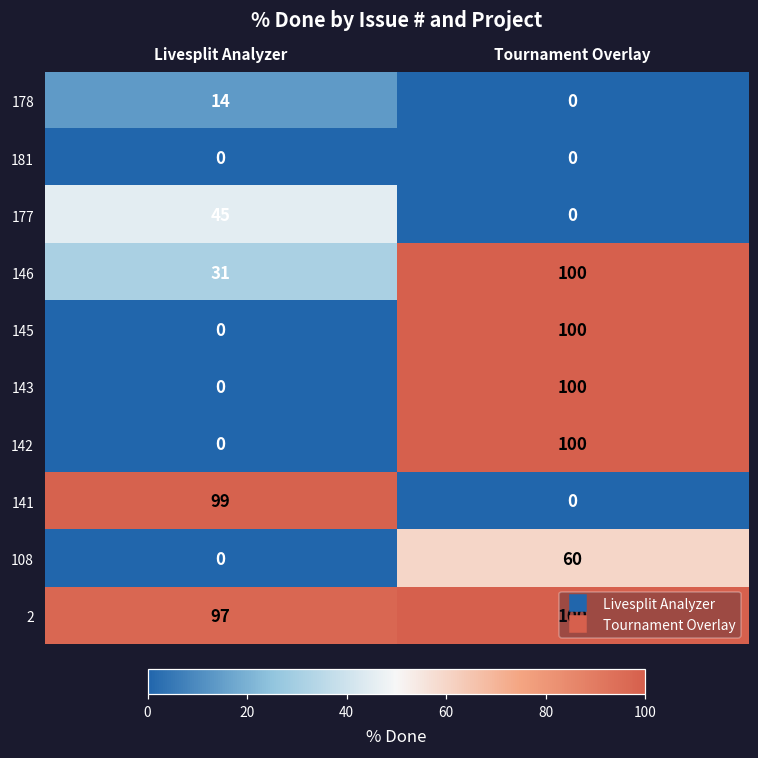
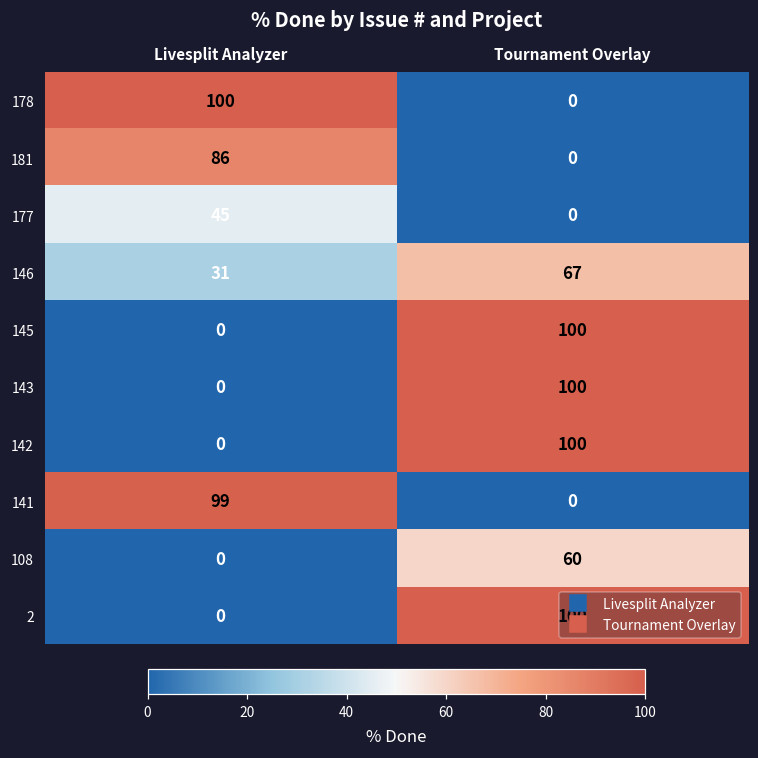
178, Livesplit Analyzer: 14 -> 100
181, Livesplit Analyzer: 0 -> 86
146, Tournament Overlay: 100 -> 67
2, Livesplit Analyzer: 97 -> 0
